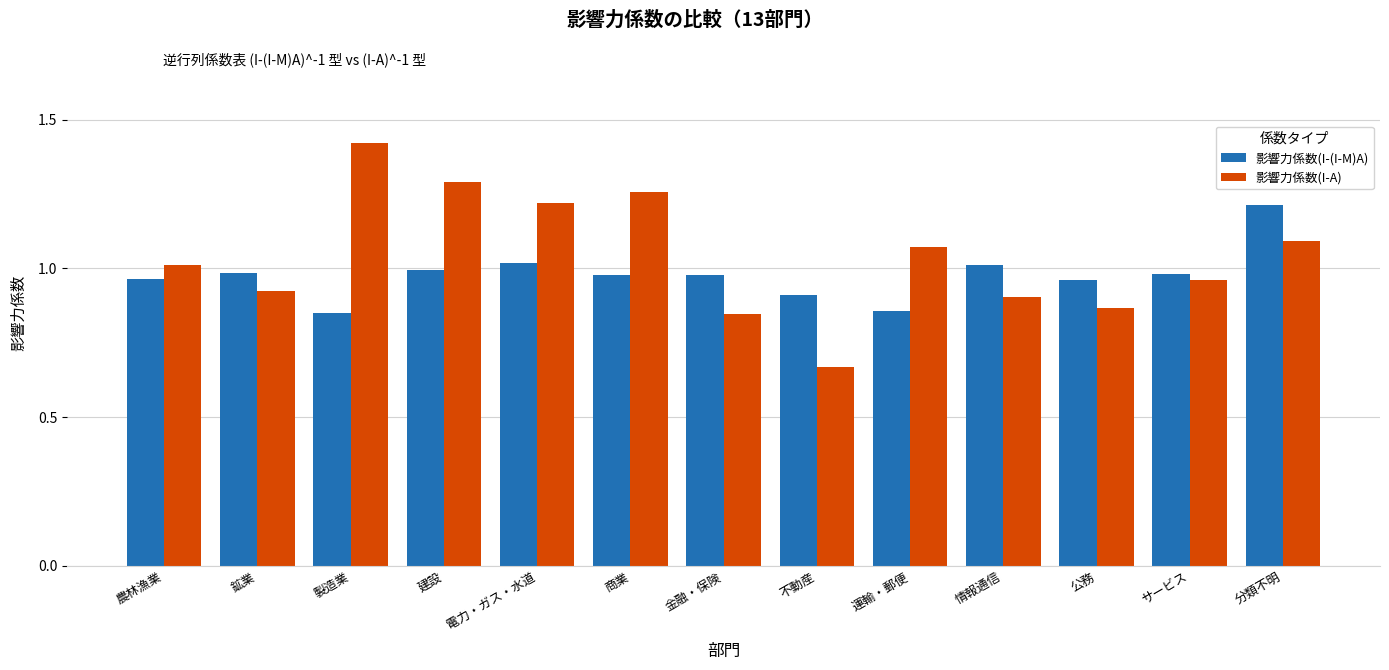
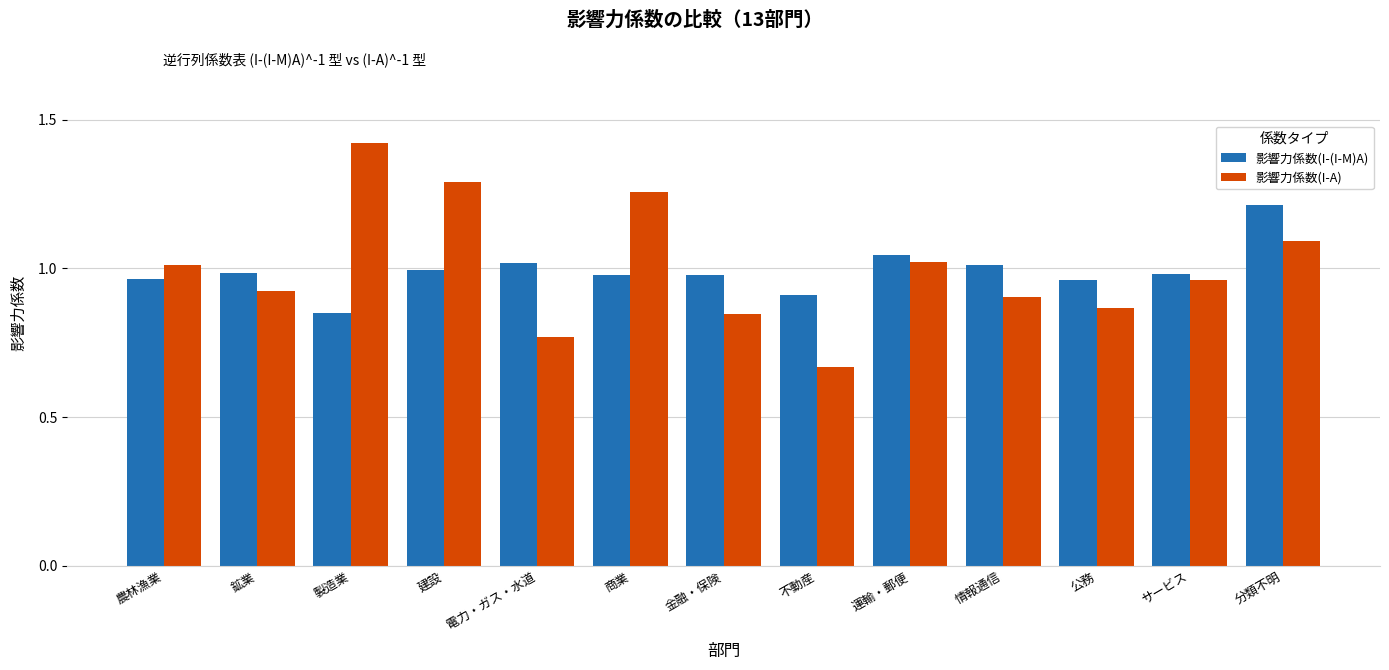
影響力係数(I-A), 電力・ガス・水道: 1.22 -> 0.77
影響力係数(I-(I-M)A), 運輸・郵便: 0.86 -> 1.05
影響力係数(I-A), 運輸・郵便: 1.07 -> 1.02
